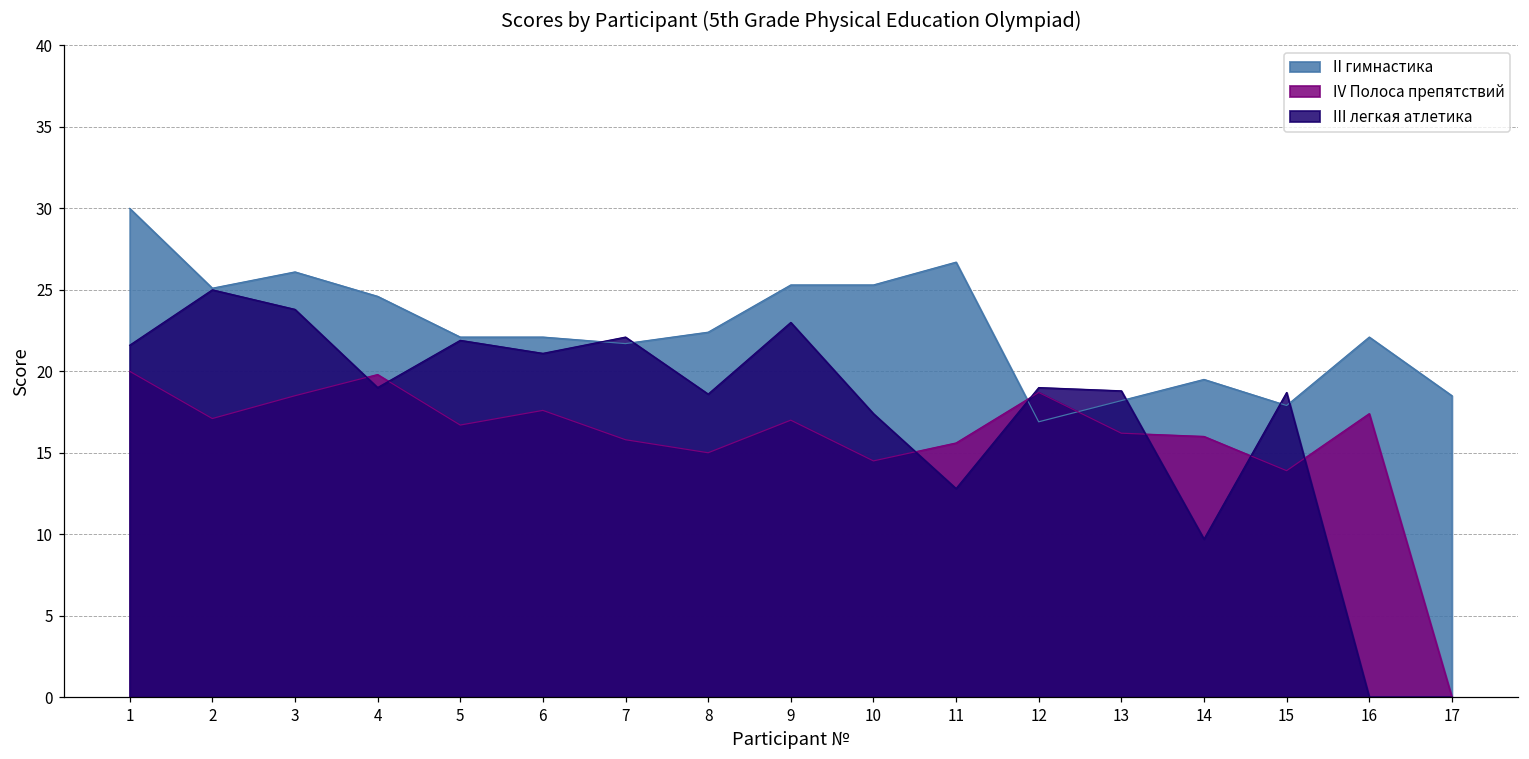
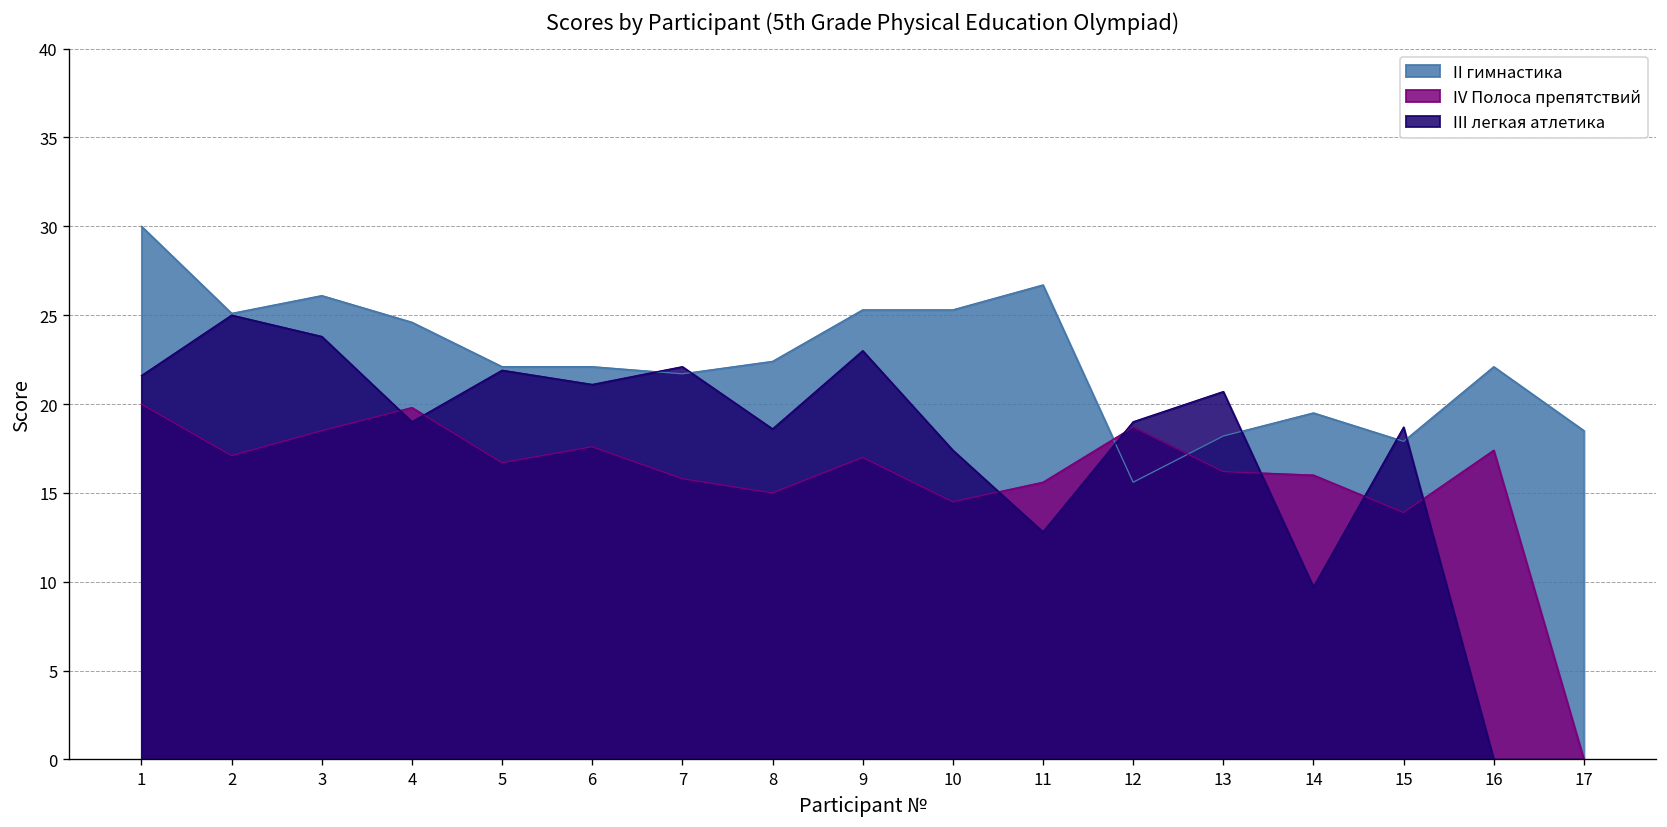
II гимнастика, 12: 16.9 -> 15.6
III легкая атлетика, 13: 18.8 -> 20.7
